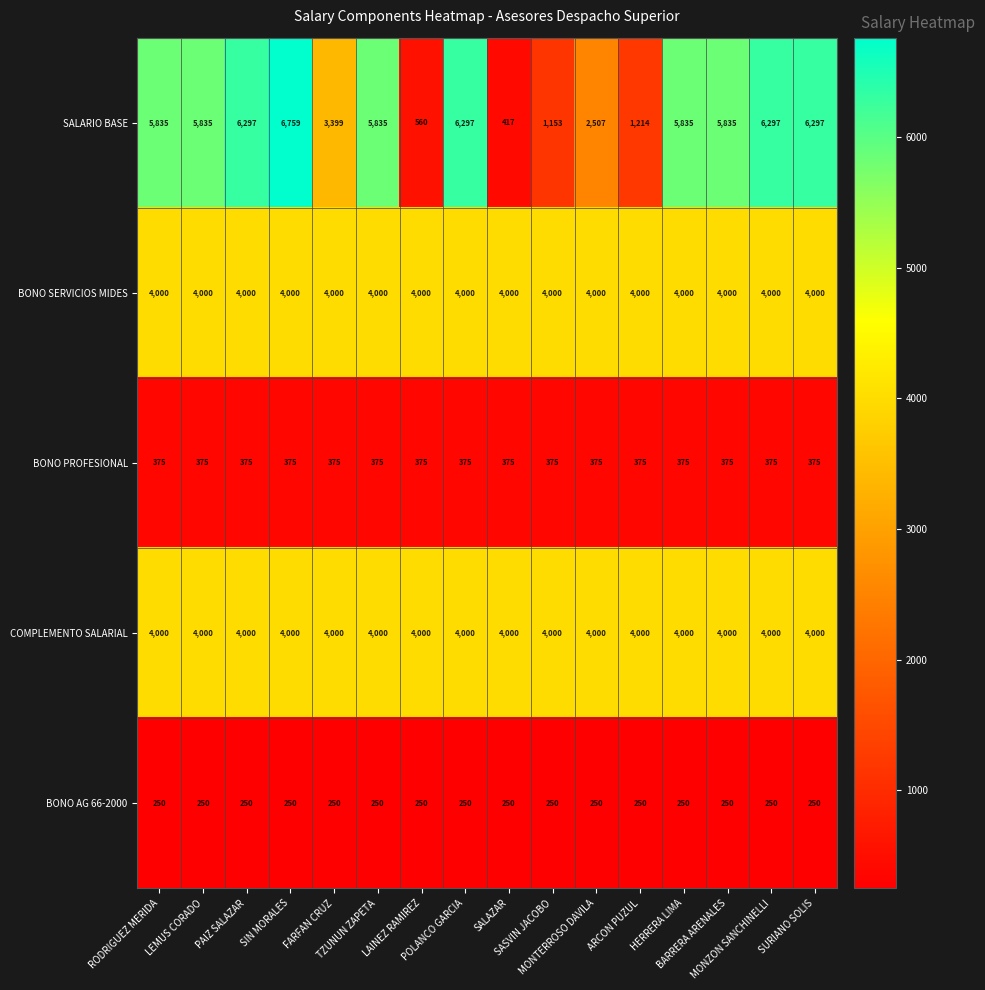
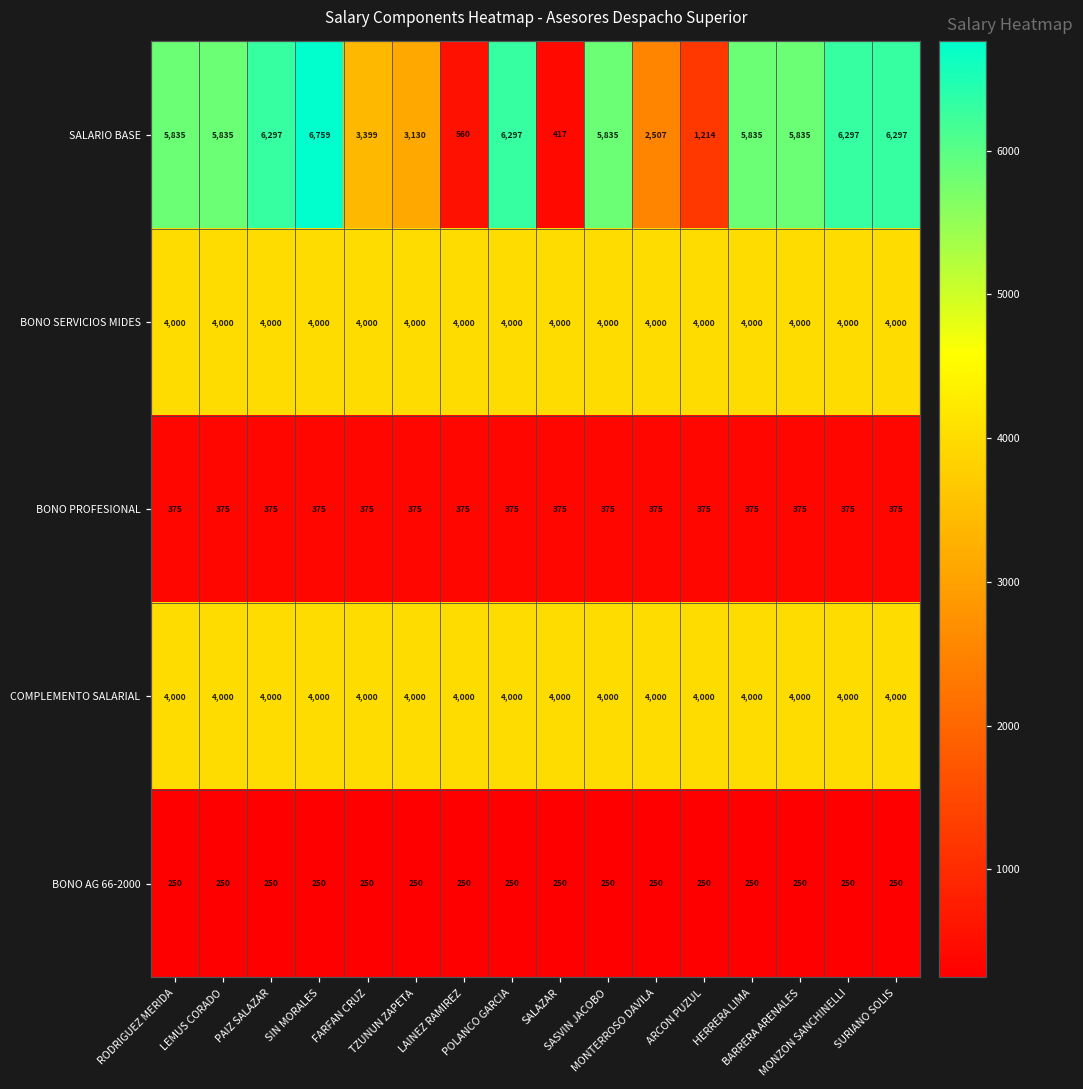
SALARIO BASE, TZUNUN ZAPETA: 5,835 -> 3,130
SALARIO BASE, SASVIN JACOBO: 1,153 -> 5,835
